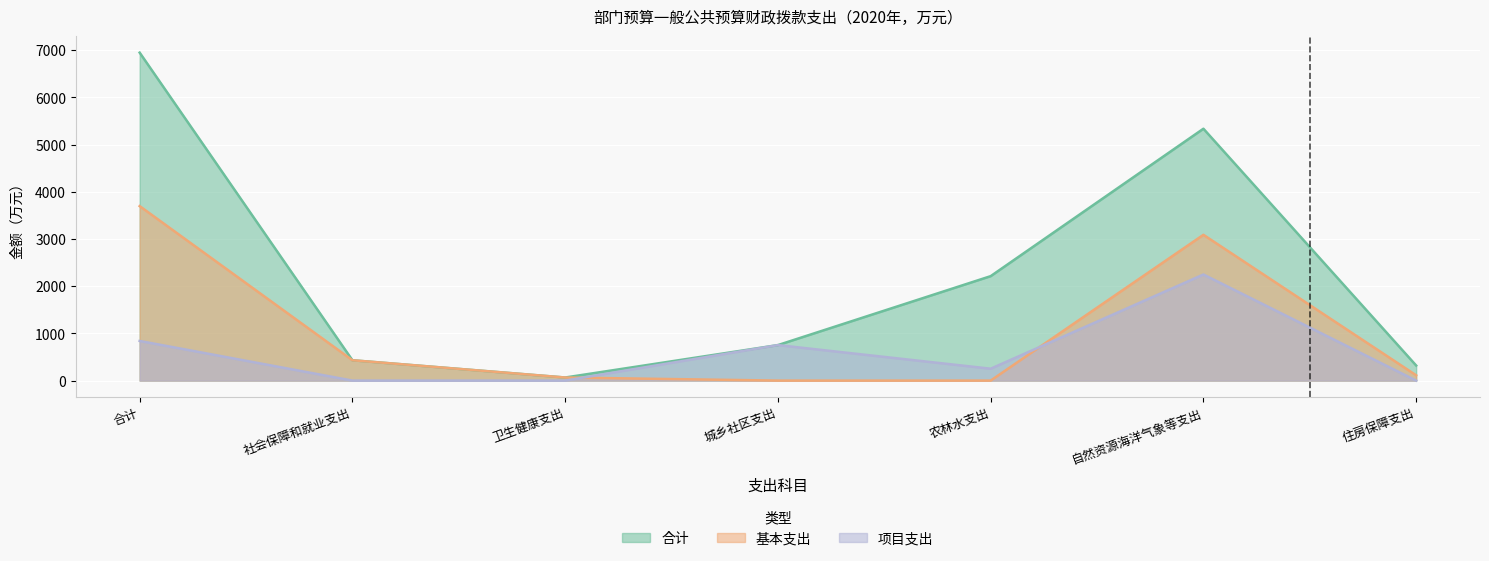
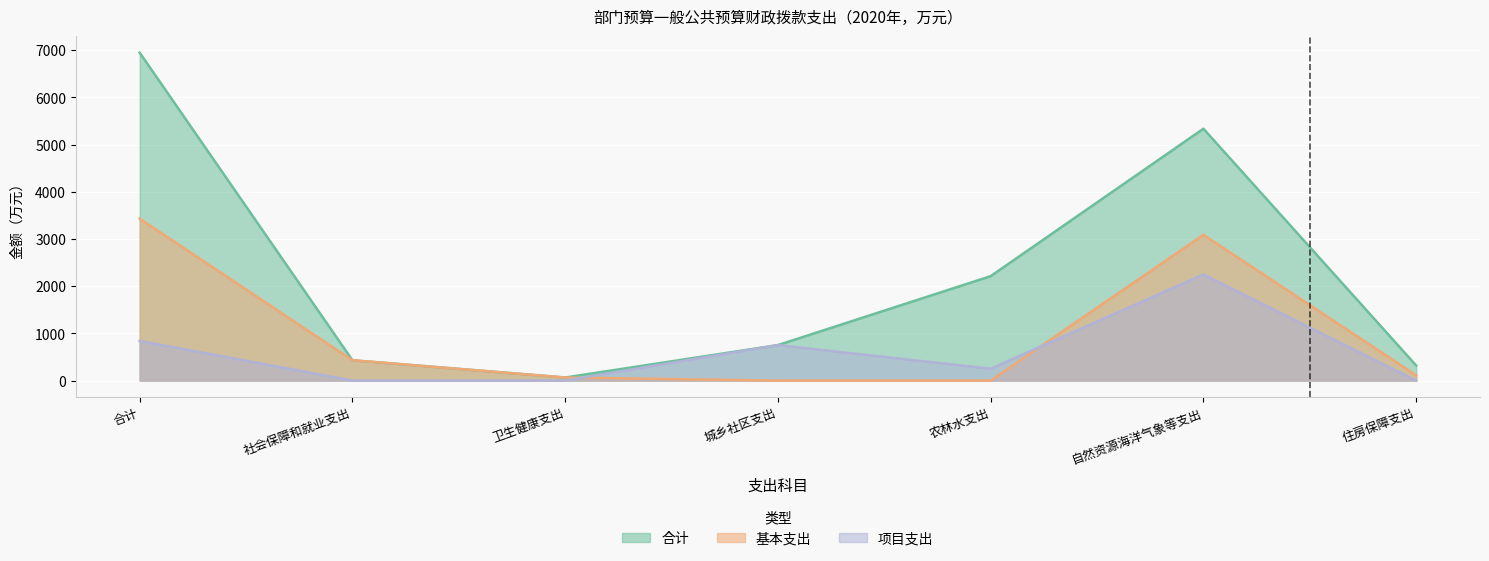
基本支出, 合计: 3700 -> 3400
